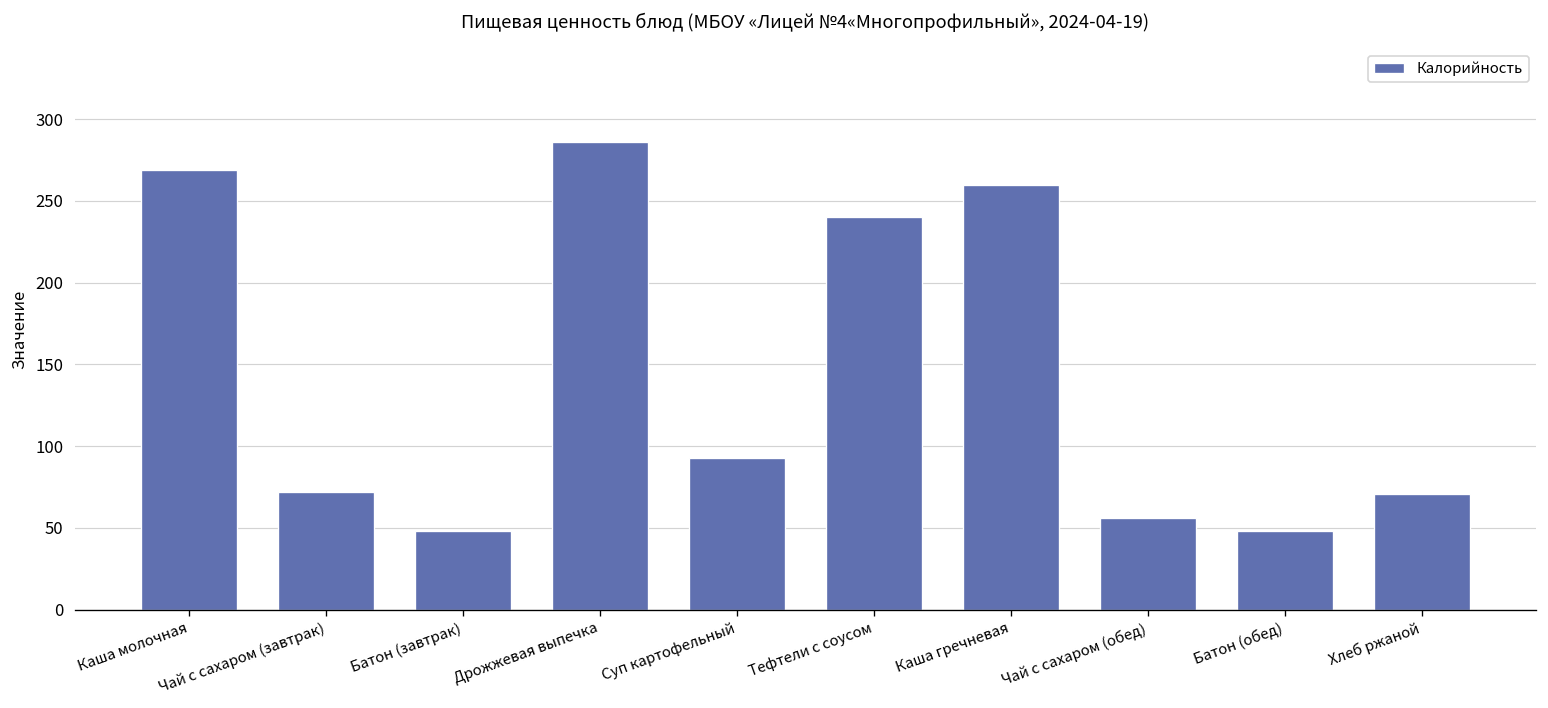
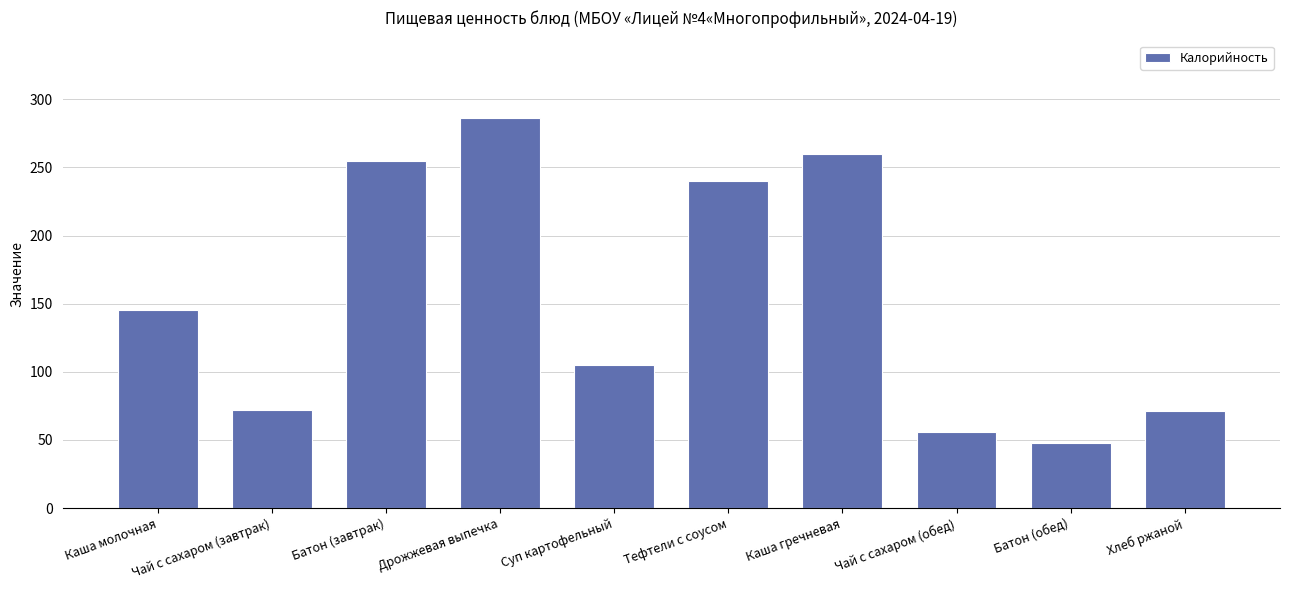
Каша молочная: 269 -> 145
Батон (завтрак): 48 -> 255
Суп картофельный: 93 -> 105
